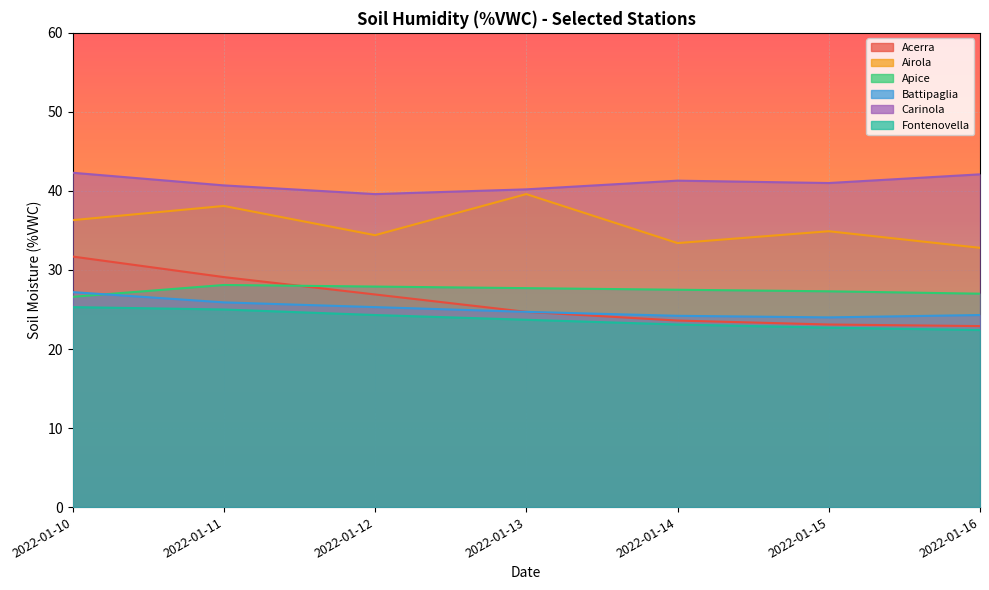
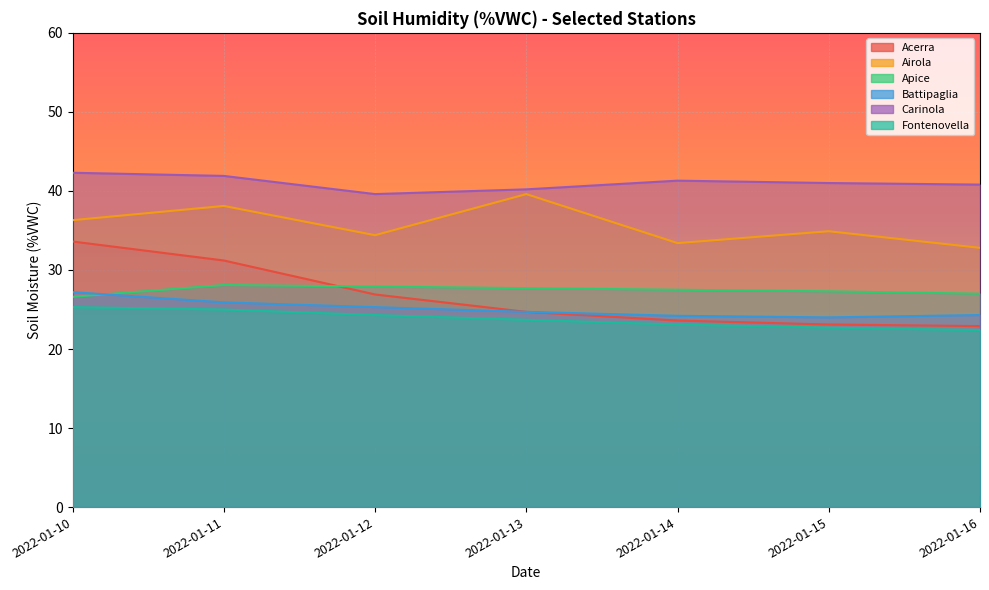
Acerra, 2022-01-10: 32 -> 34
Acerra, 2022-01-11: 29 -> 31
Carinola, 2022-01-11: 41 -> 42
Carinola, 2022-01-16: 42 -> 41
